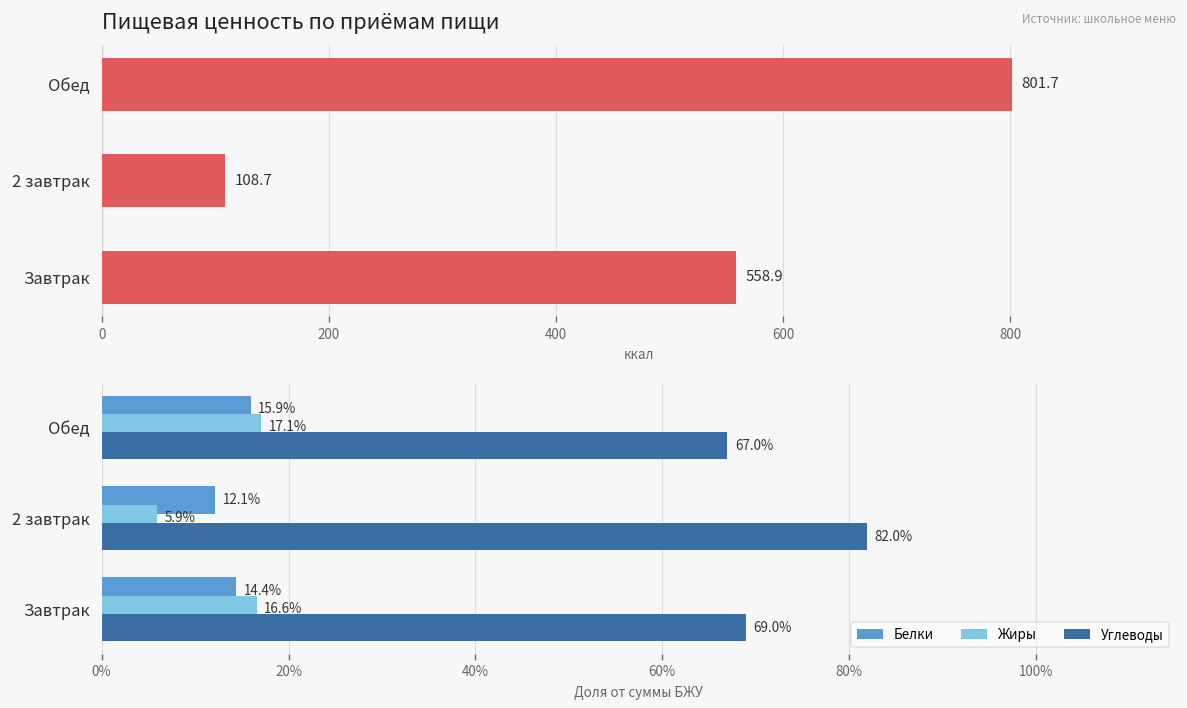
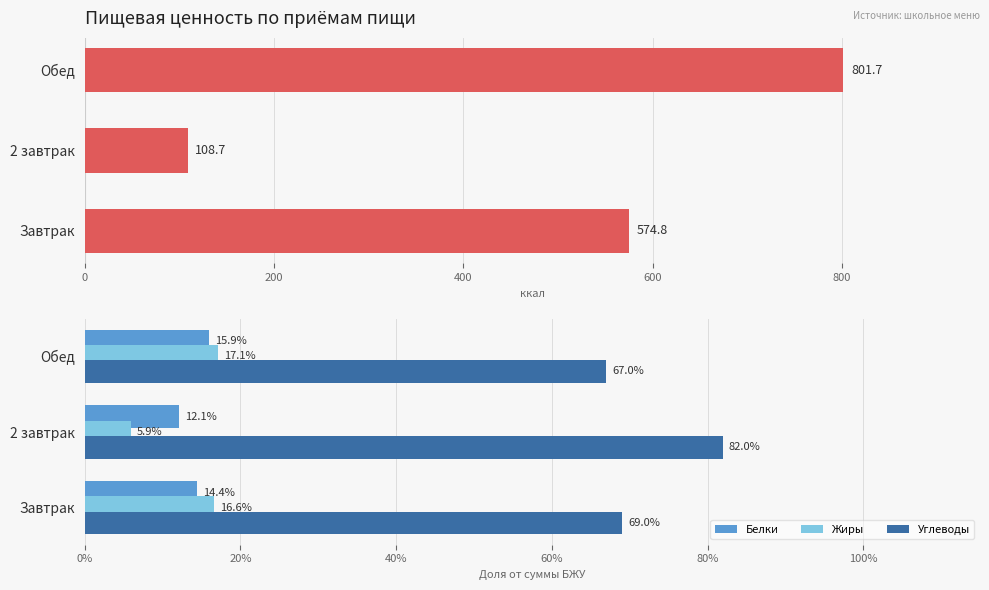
Пищевая ценность по приёмам пищи, Завтрак: 558.9 -> 574.8
